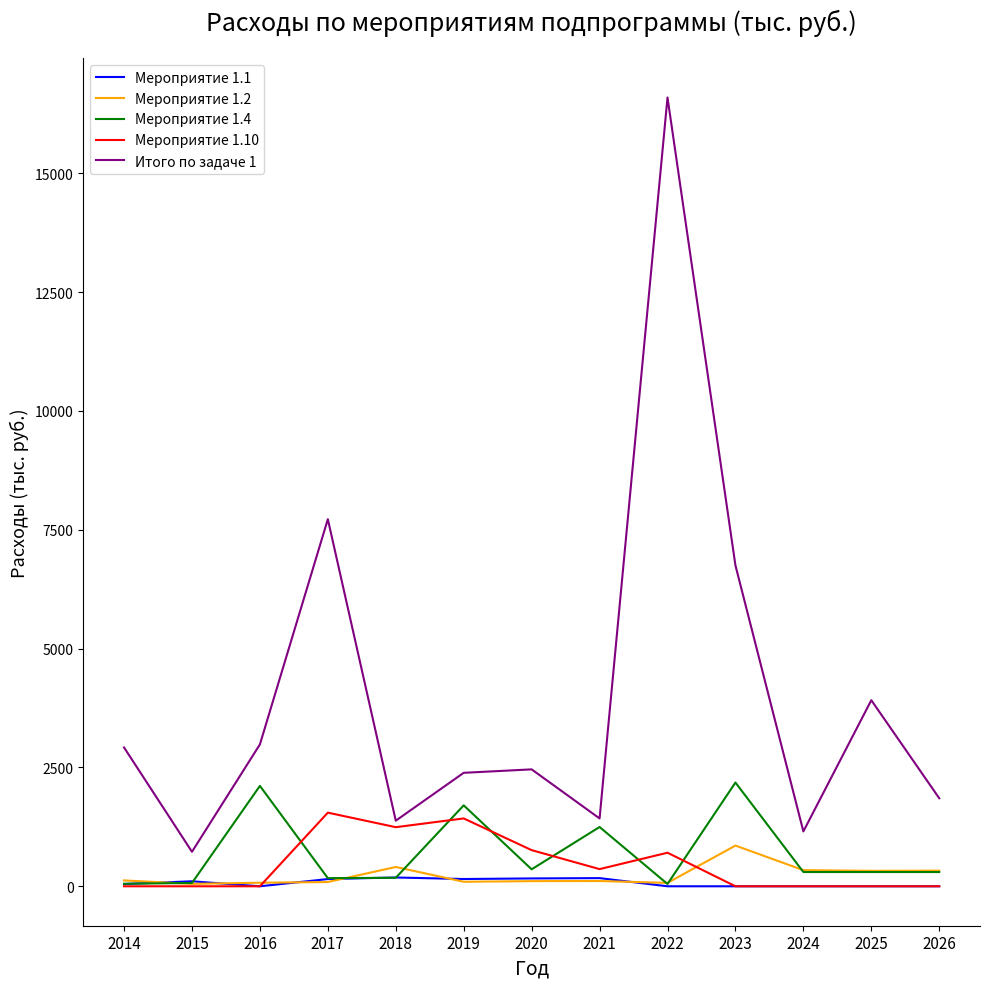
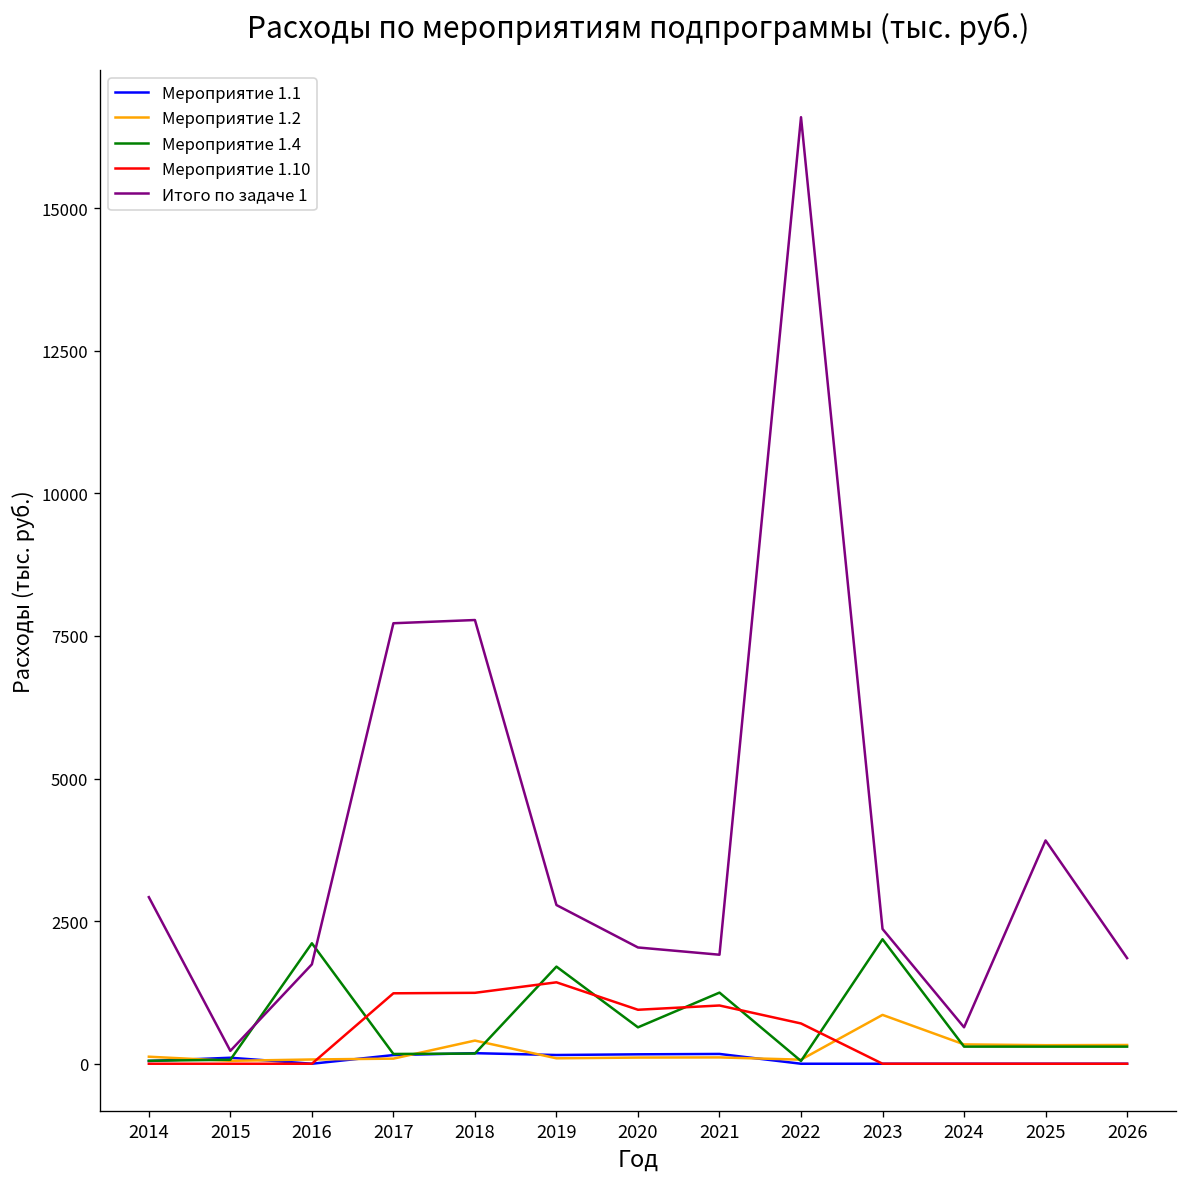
Итого по задаче 1, 2015: 700 -> 200
Итого по задаче 1, 2016: 3000 -> 1700
Мероприятие 1.10, 2017: 1500 -> 1200
Итого по задаче 1, 2018: 1400 -> 7800
Итого по задаче 1, 2019: 2400 -> 2800
Мероприятие 1.4, 2020: 400 -> 600
Мероприятие 1.10, 2020: 800 -> 900
Итого по задаче 1, 2020: 2500 -> 2000
Мероприятие 1.10, 2021: 400 -> 1000
Итого по задаче 1, 2021: 1400 -> 1900
Итого по задаче 1, 2023: 6800 -> 2400
Итого по задаче 1, 2024: 1200 -> 600
